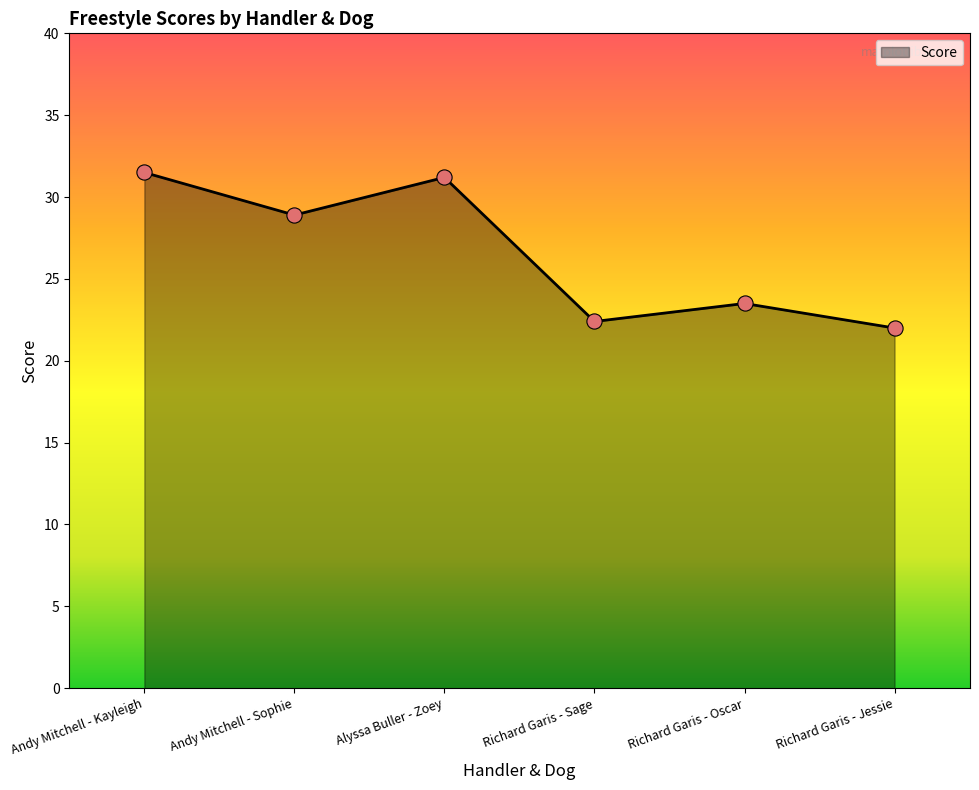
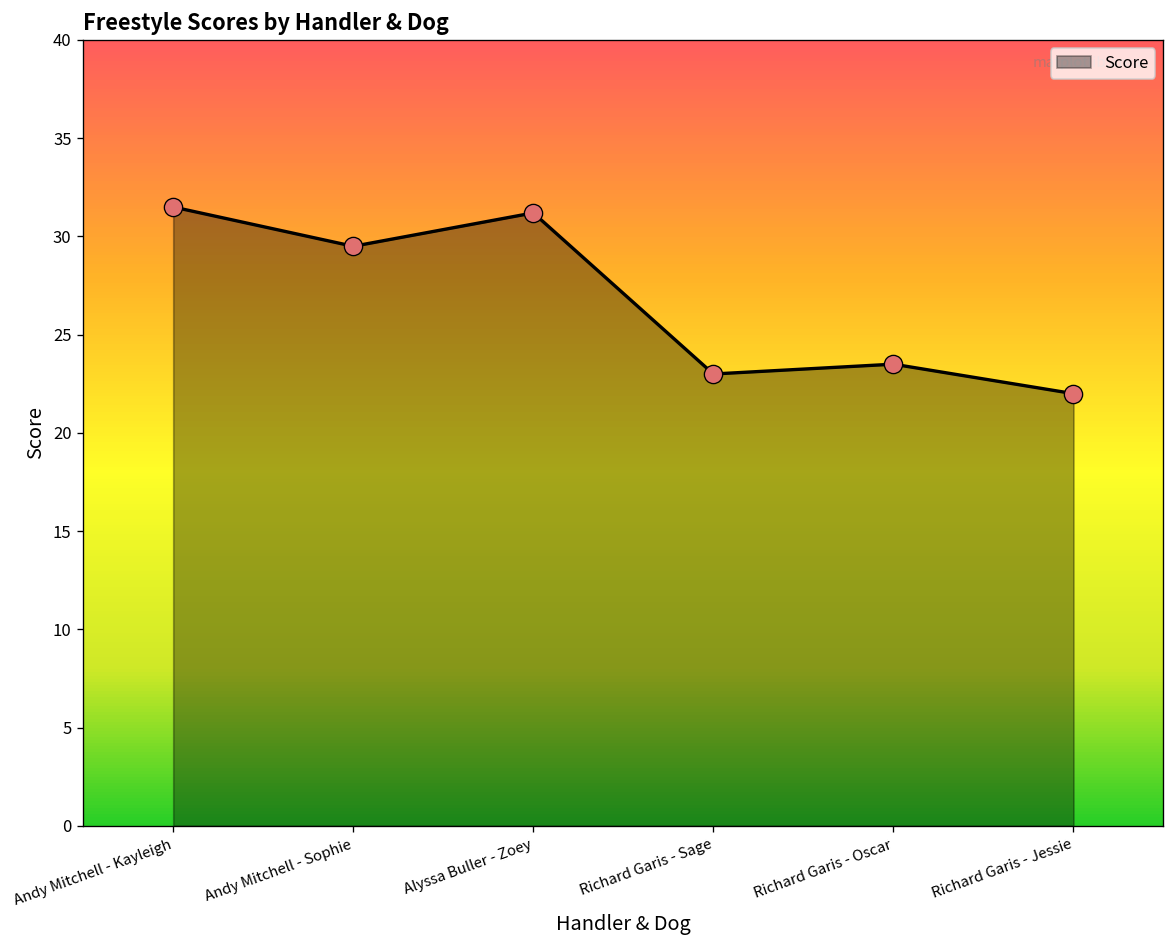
Andy Mitchell - Sophie: 28.9 -> 29.5
Richard Garis - Sage: 22.4 -> 23.0
